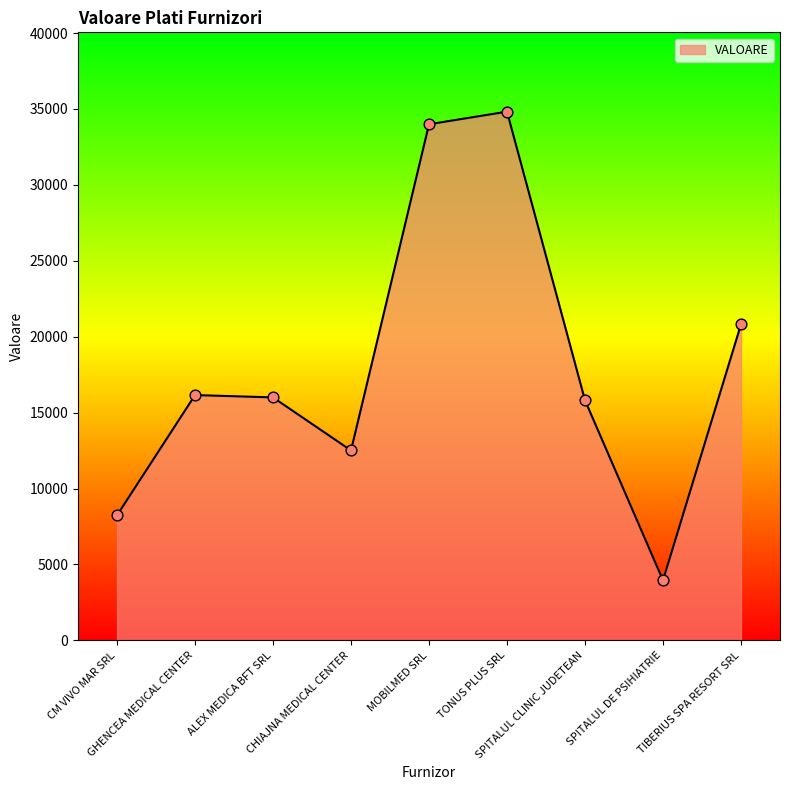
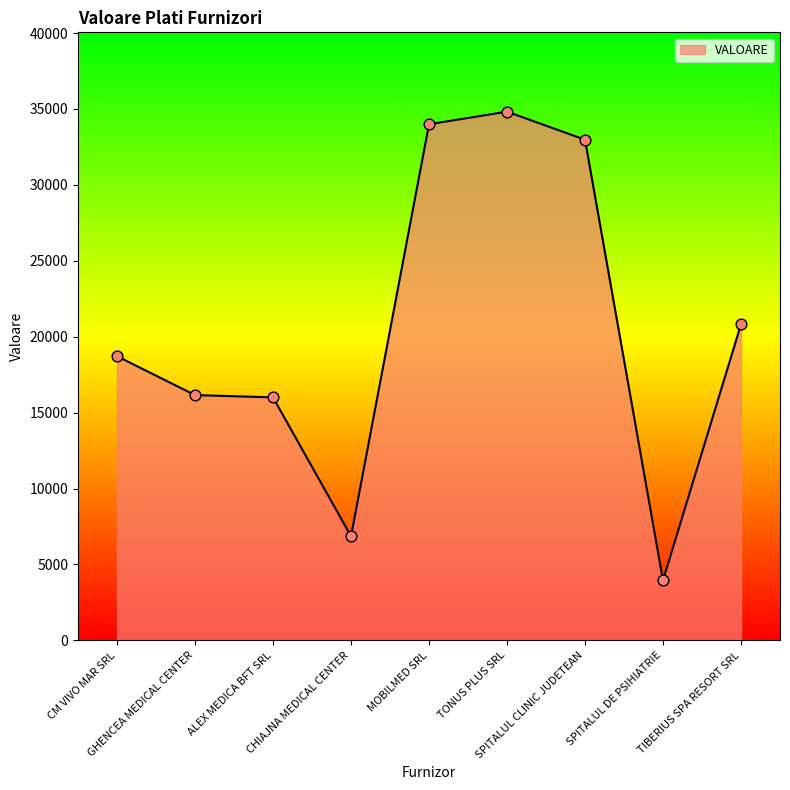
CM VIVO MAR SRL: 8200 -> 18700
CHIAJNA MEDICAL CENTER: 12500 -> 6900
SPITALUL CLINIC JUDETEAN: 15800 -> 33000
